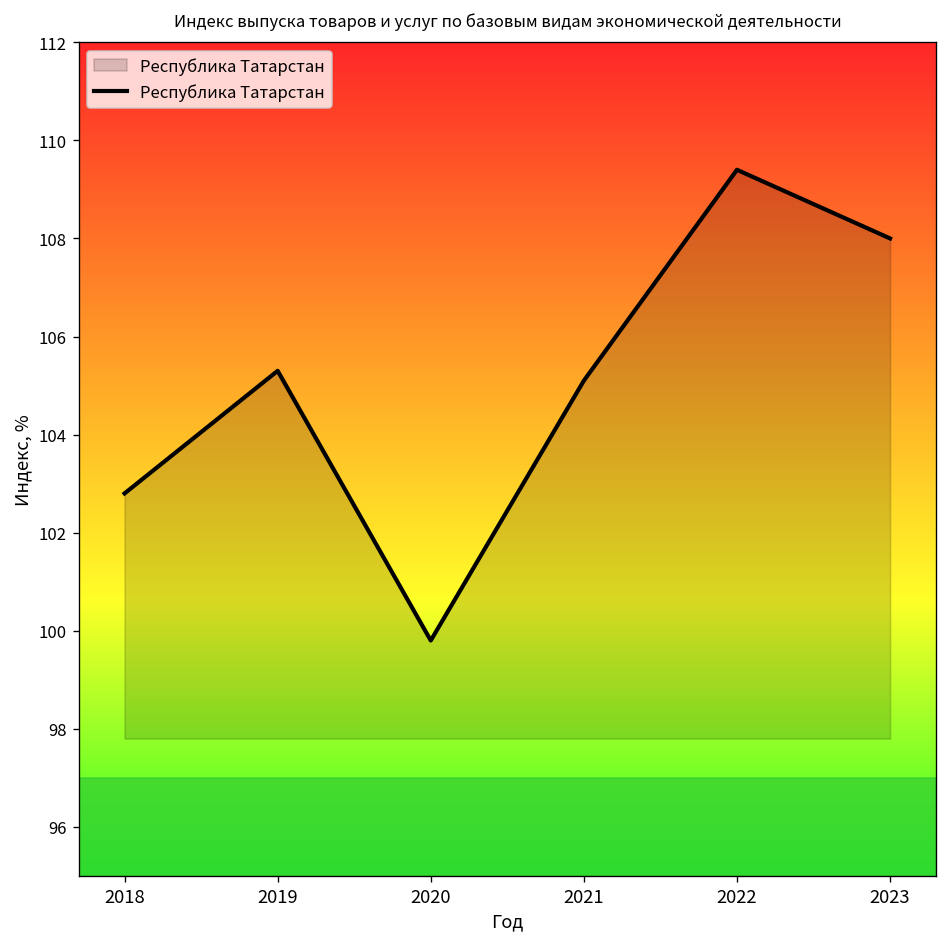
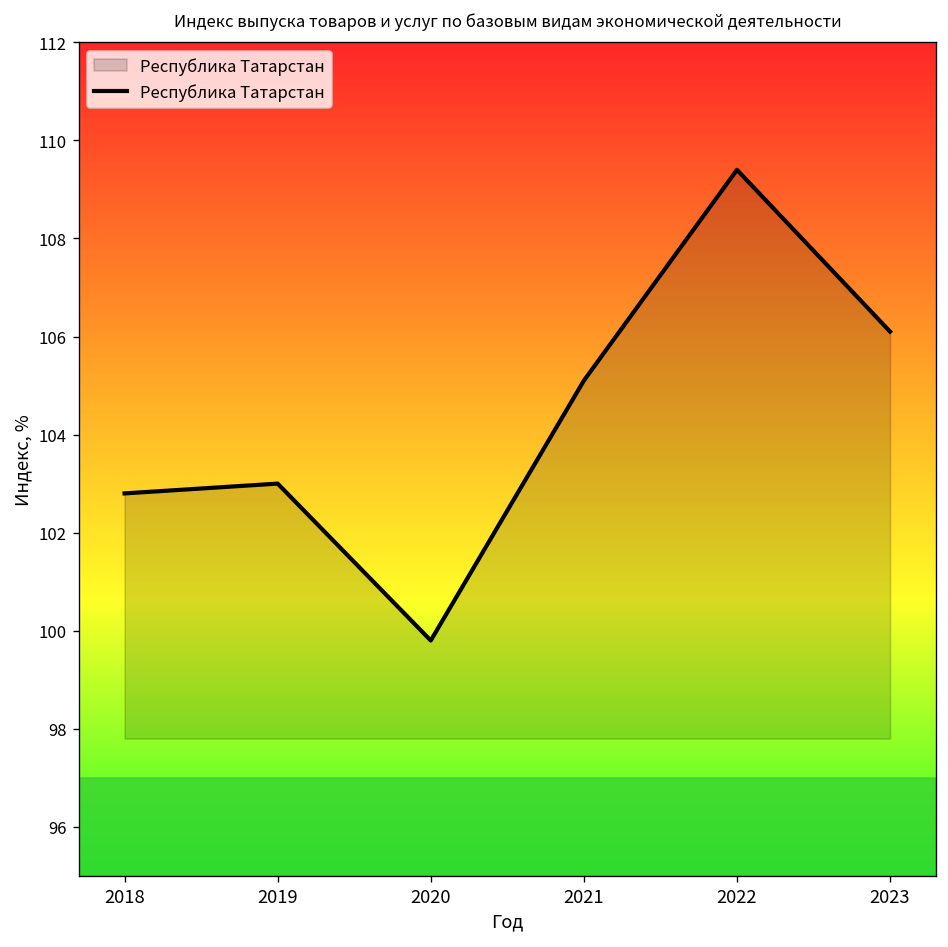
2019: 105.3 -> 103.0
2023: 108.0 -> 106.1
